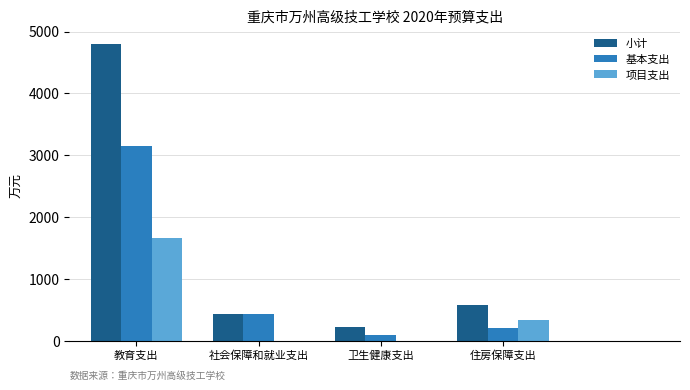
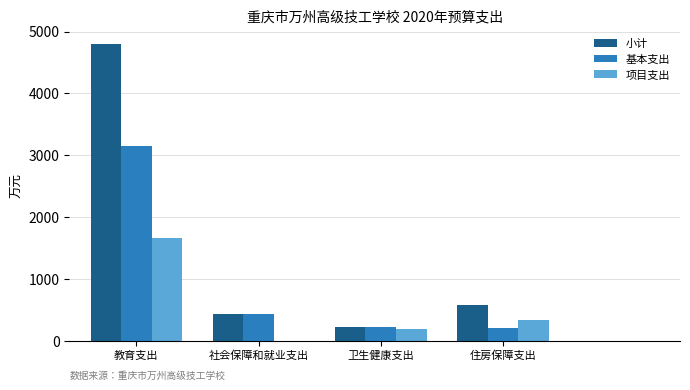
基本支出, 卫生健康支出: 100 -> 200
项目支出, 卫生健康支出: 0 -> 200
